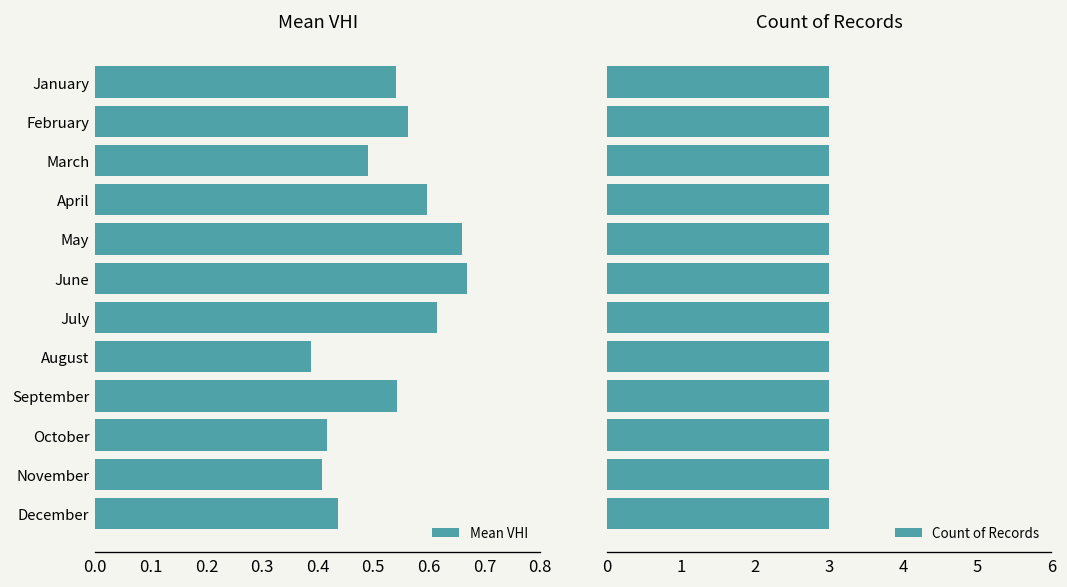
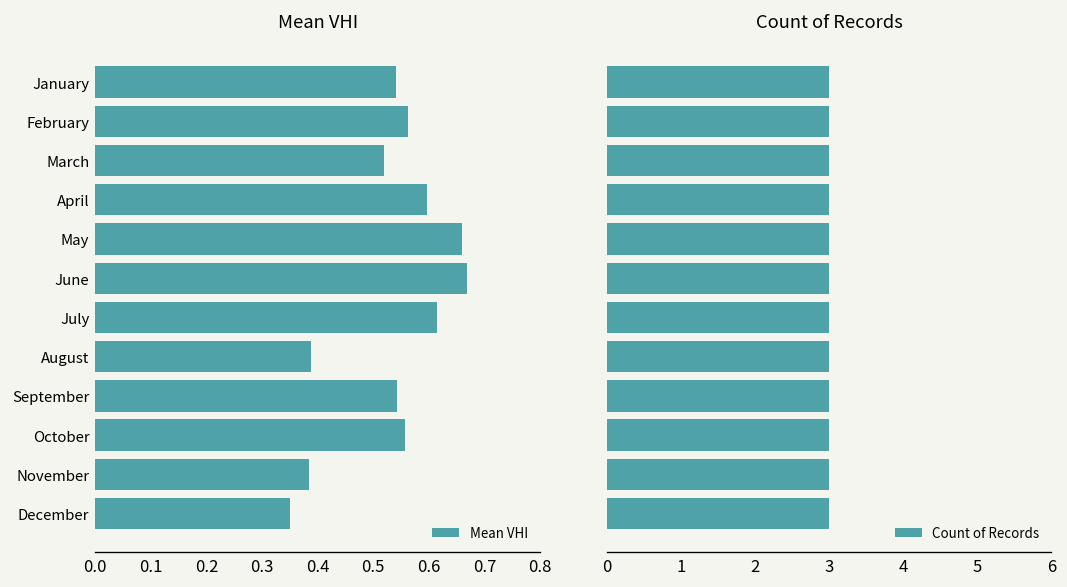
Mean VHI, March: 0.49 -> 0.52
Mean VHI, October: 0.42 -> 0.56
Mean VHI, November: 0.41 -> 0.39
Mean VHI, December: 0.44 -> 0.35
